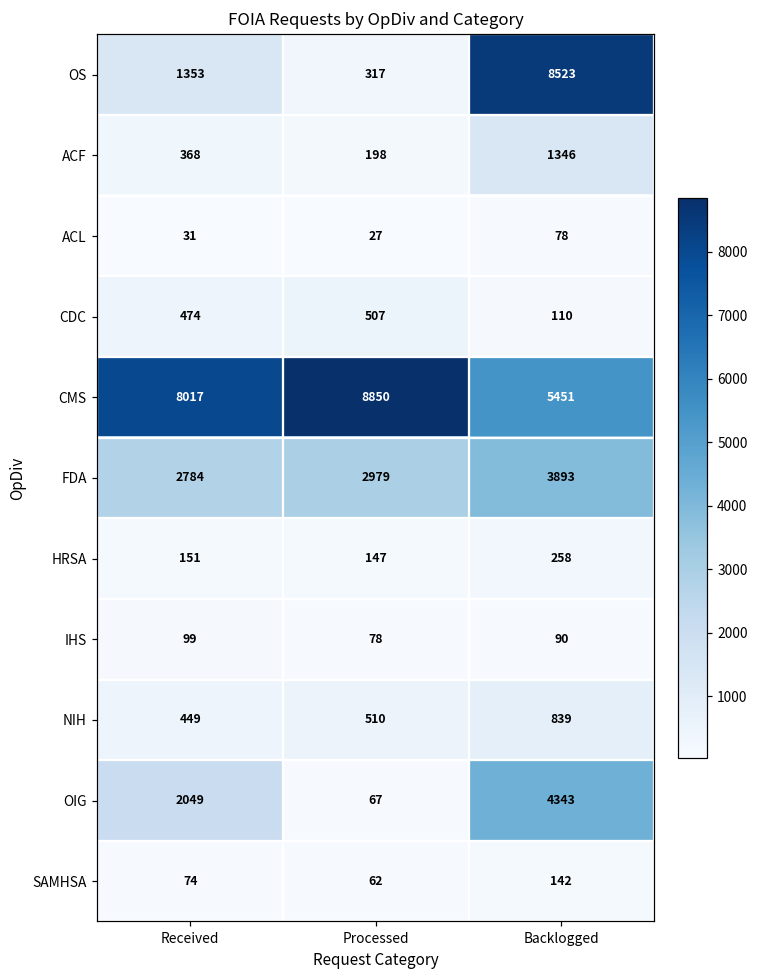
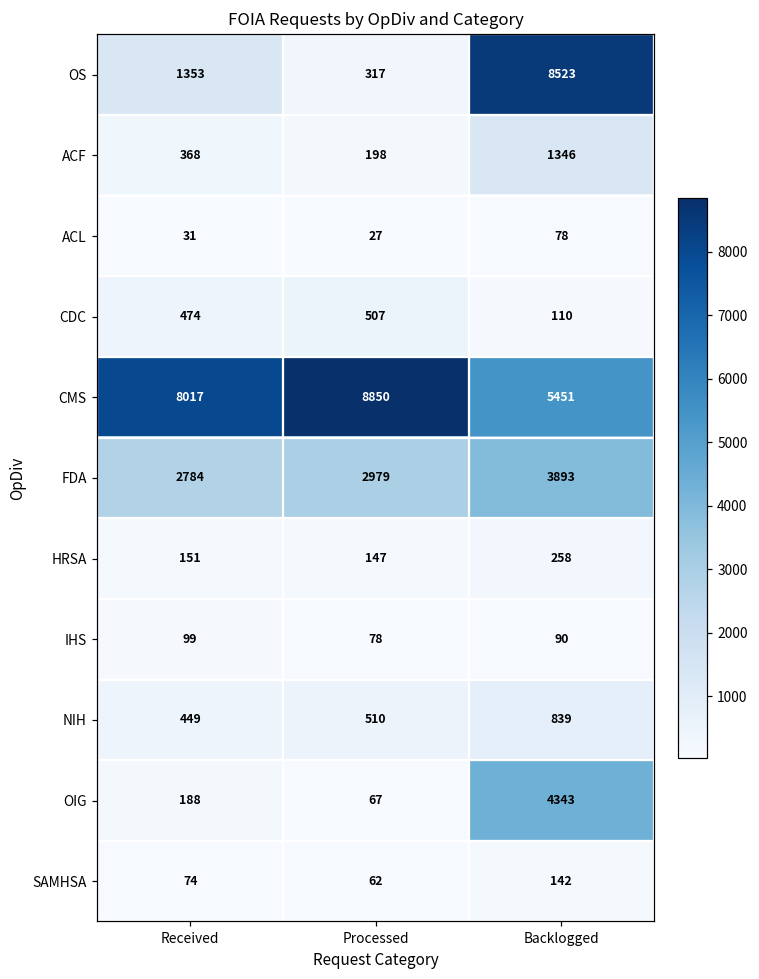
OIG, Received: 2049 -> 188
